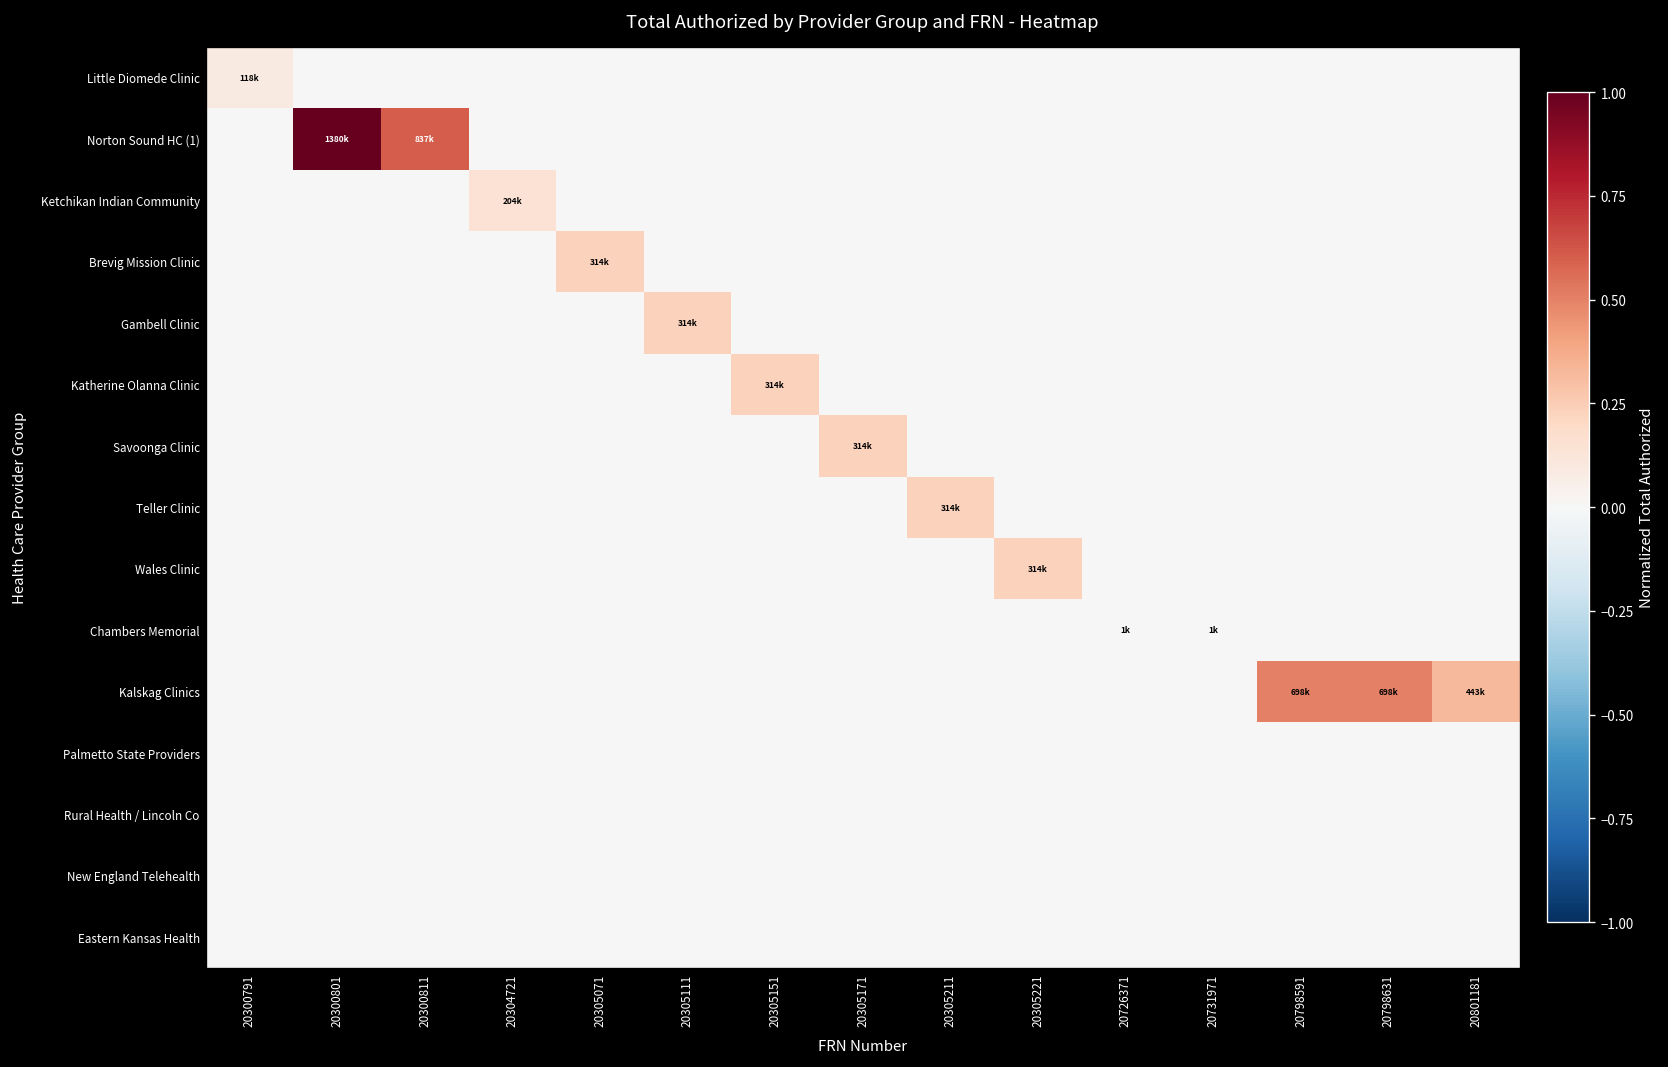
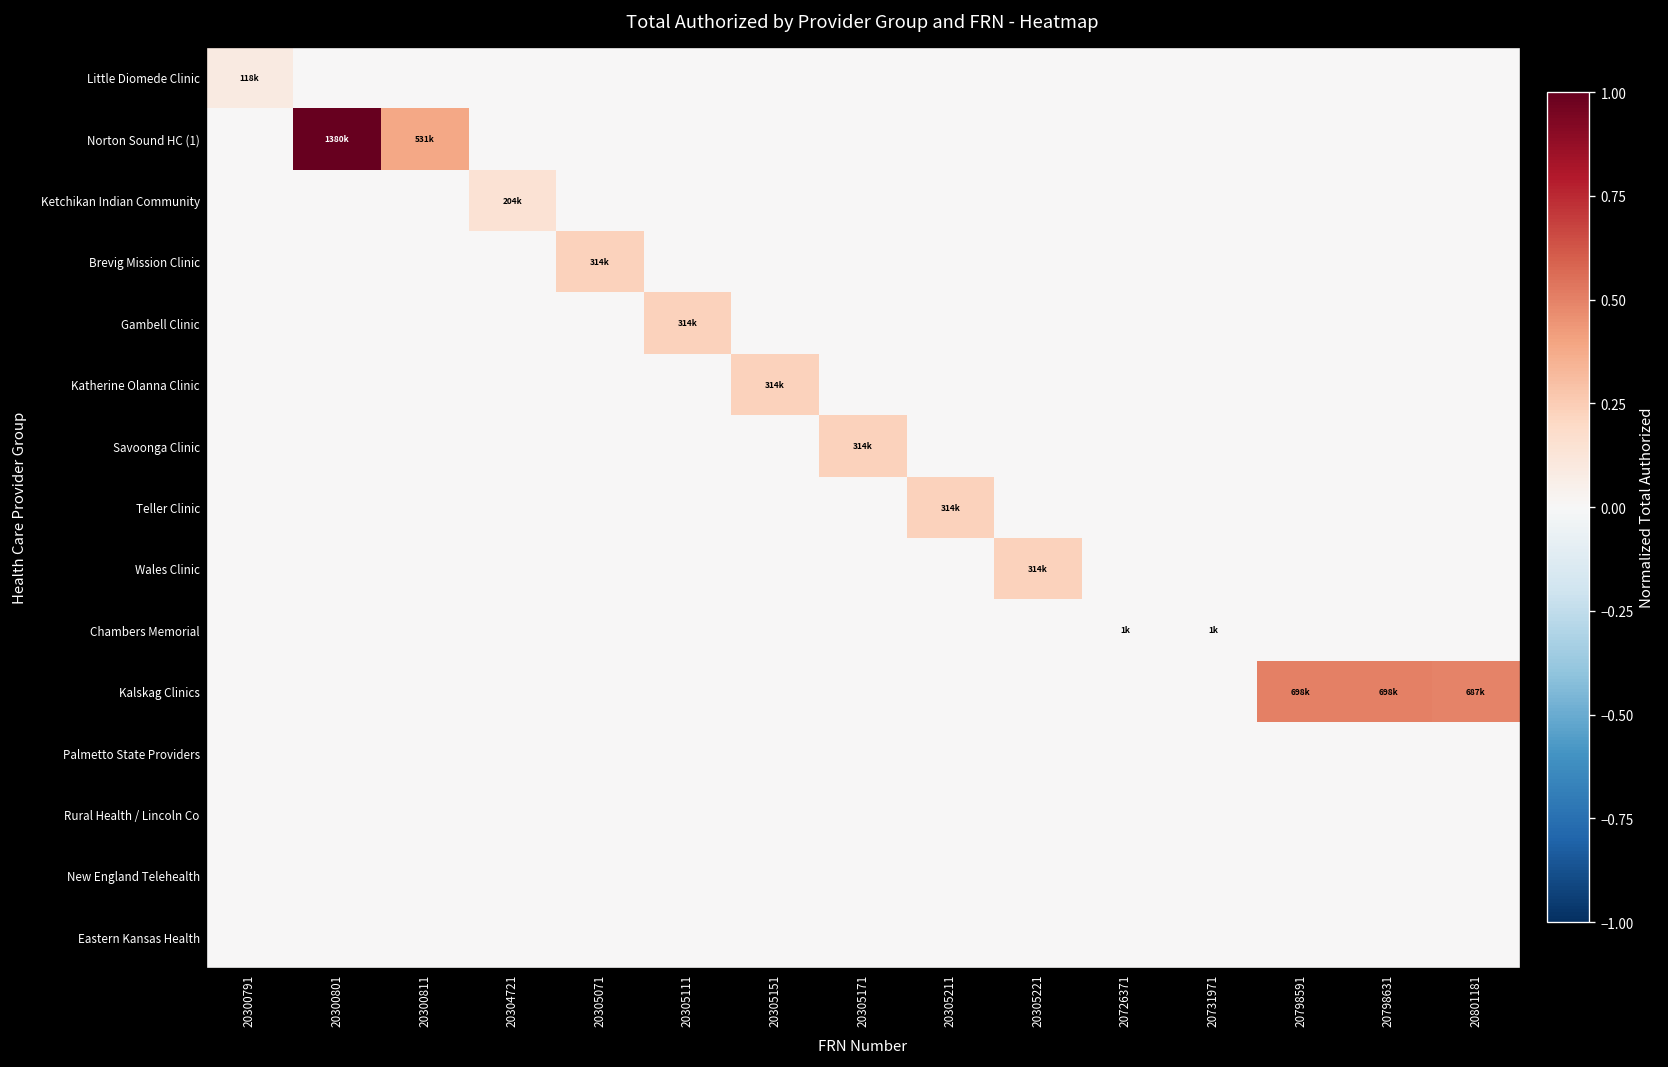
Norton Sound HC (1), 20300811: 837k -> 531k
Kalskag Clinics, 20801181: 443k -> 687k
